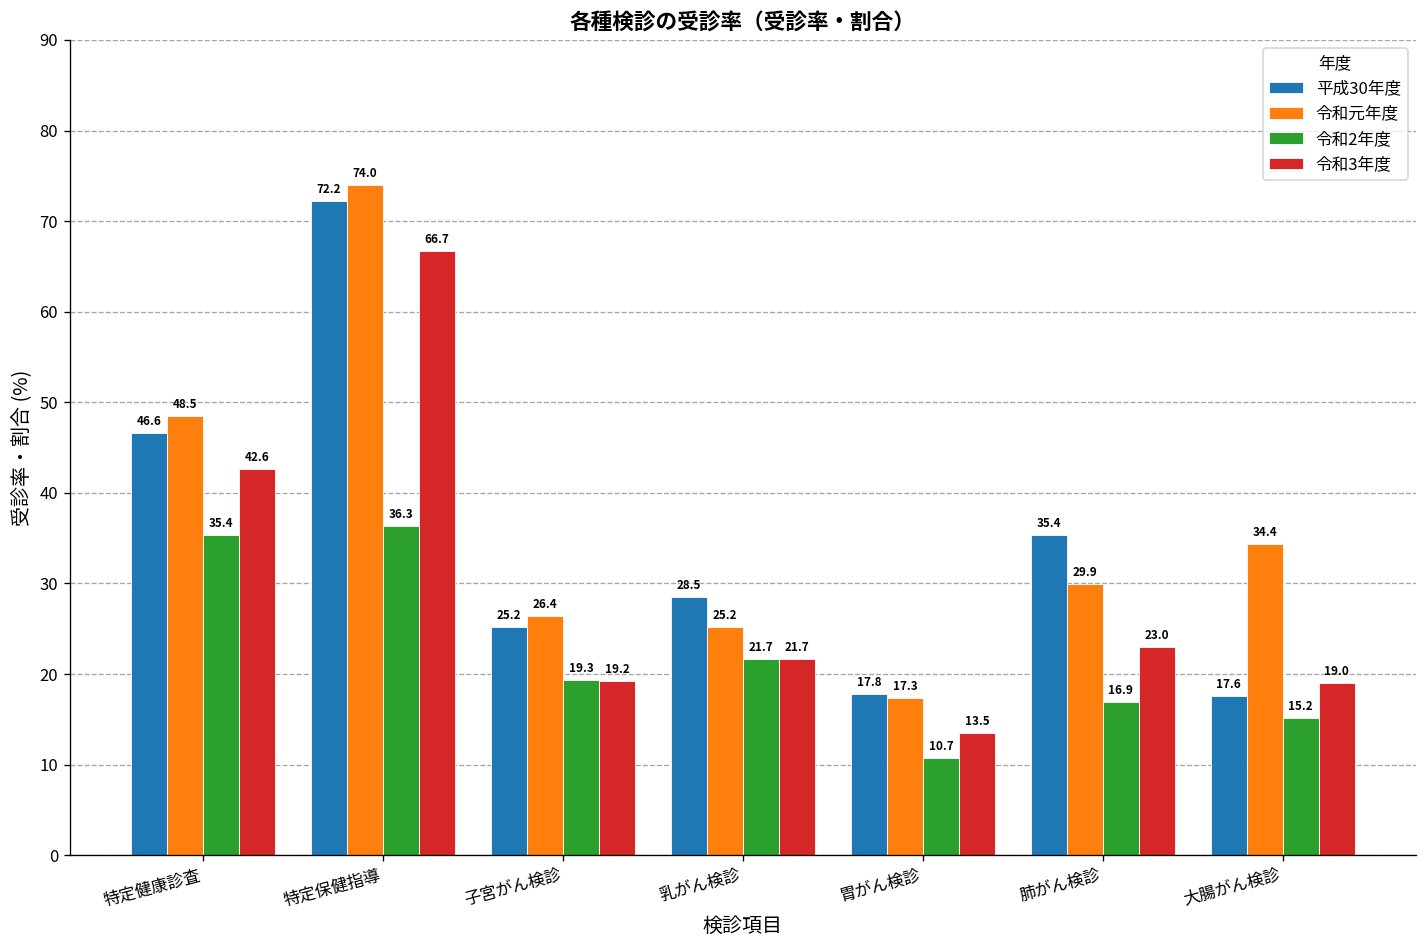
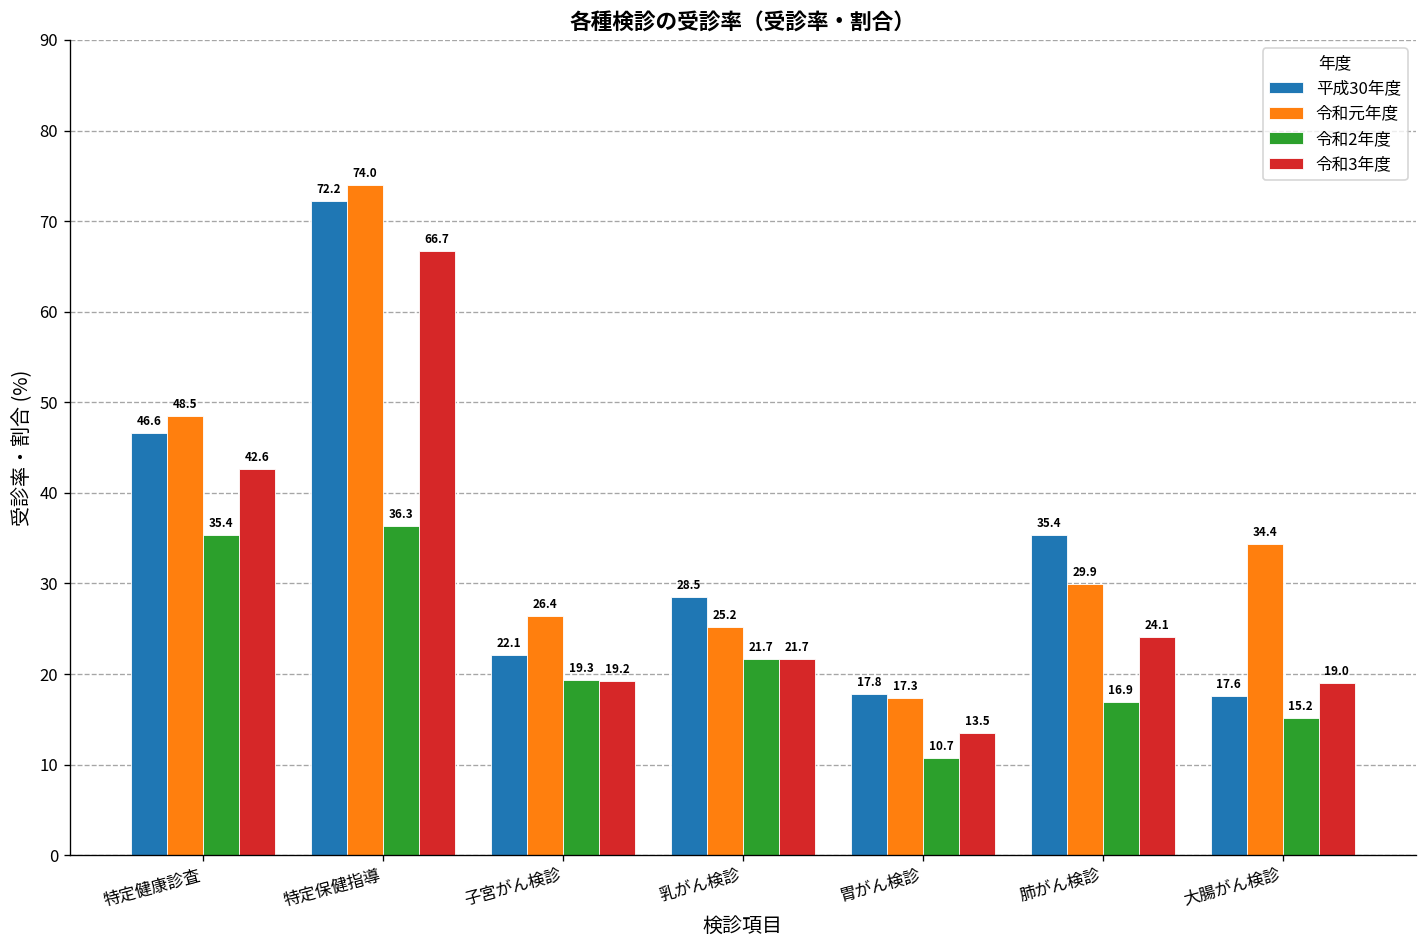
平成30年度, 子宮がん検診: 25.2 -> 22.1
令和3年度, 肺がん検診: 23.0 -> 24.1
